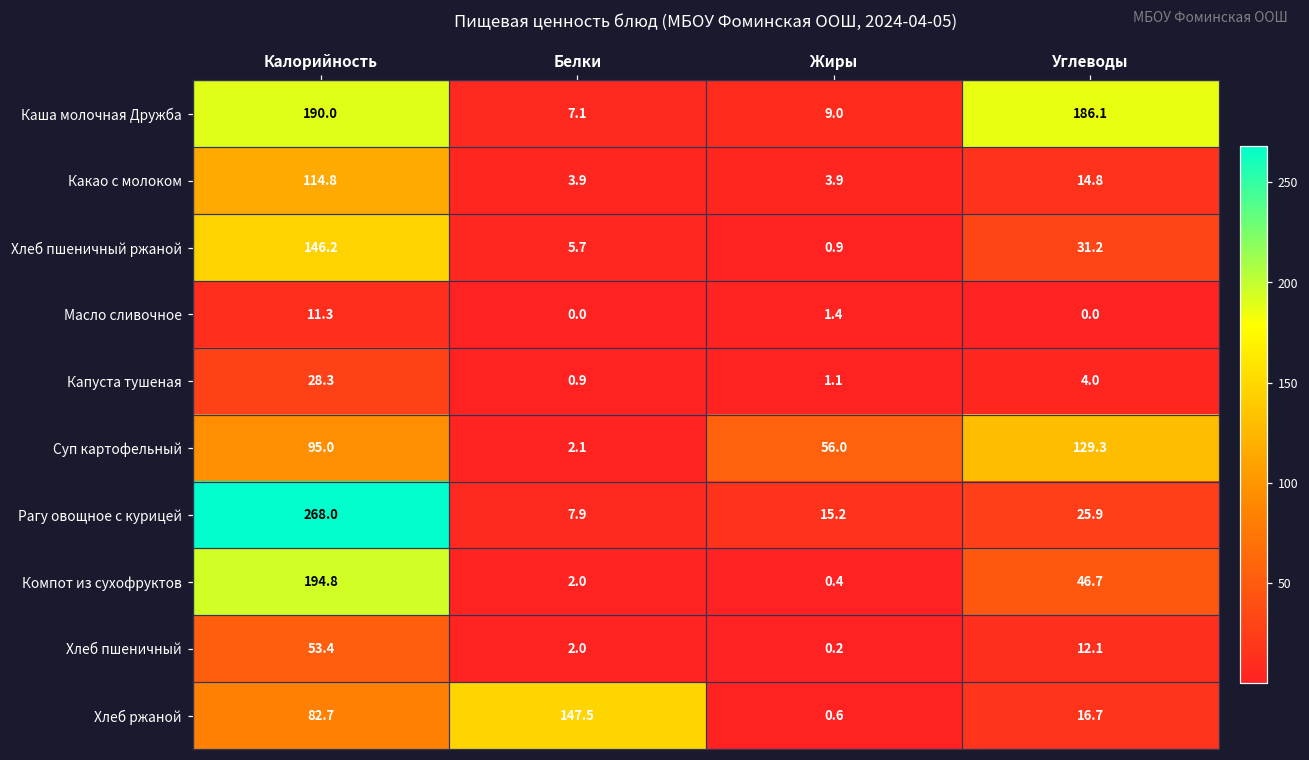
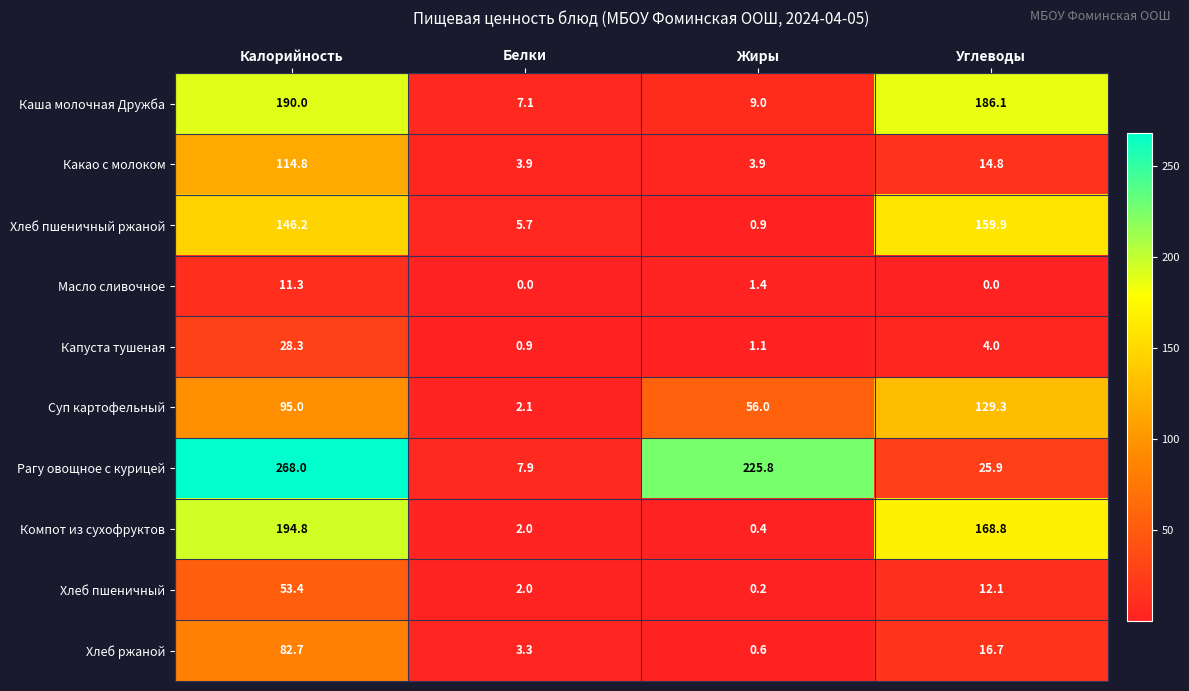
Хлеб пшеничный ржаной, Углеводы: 31.2 -> 159.9
Рагу овощное с курицей, Жиры: 15.2 -> 225.8
Компот из сухофруктов, Углеводы: 46.7 -> 168.8
Хлеб ржаной, Белки: 147.5 -> 3.3
